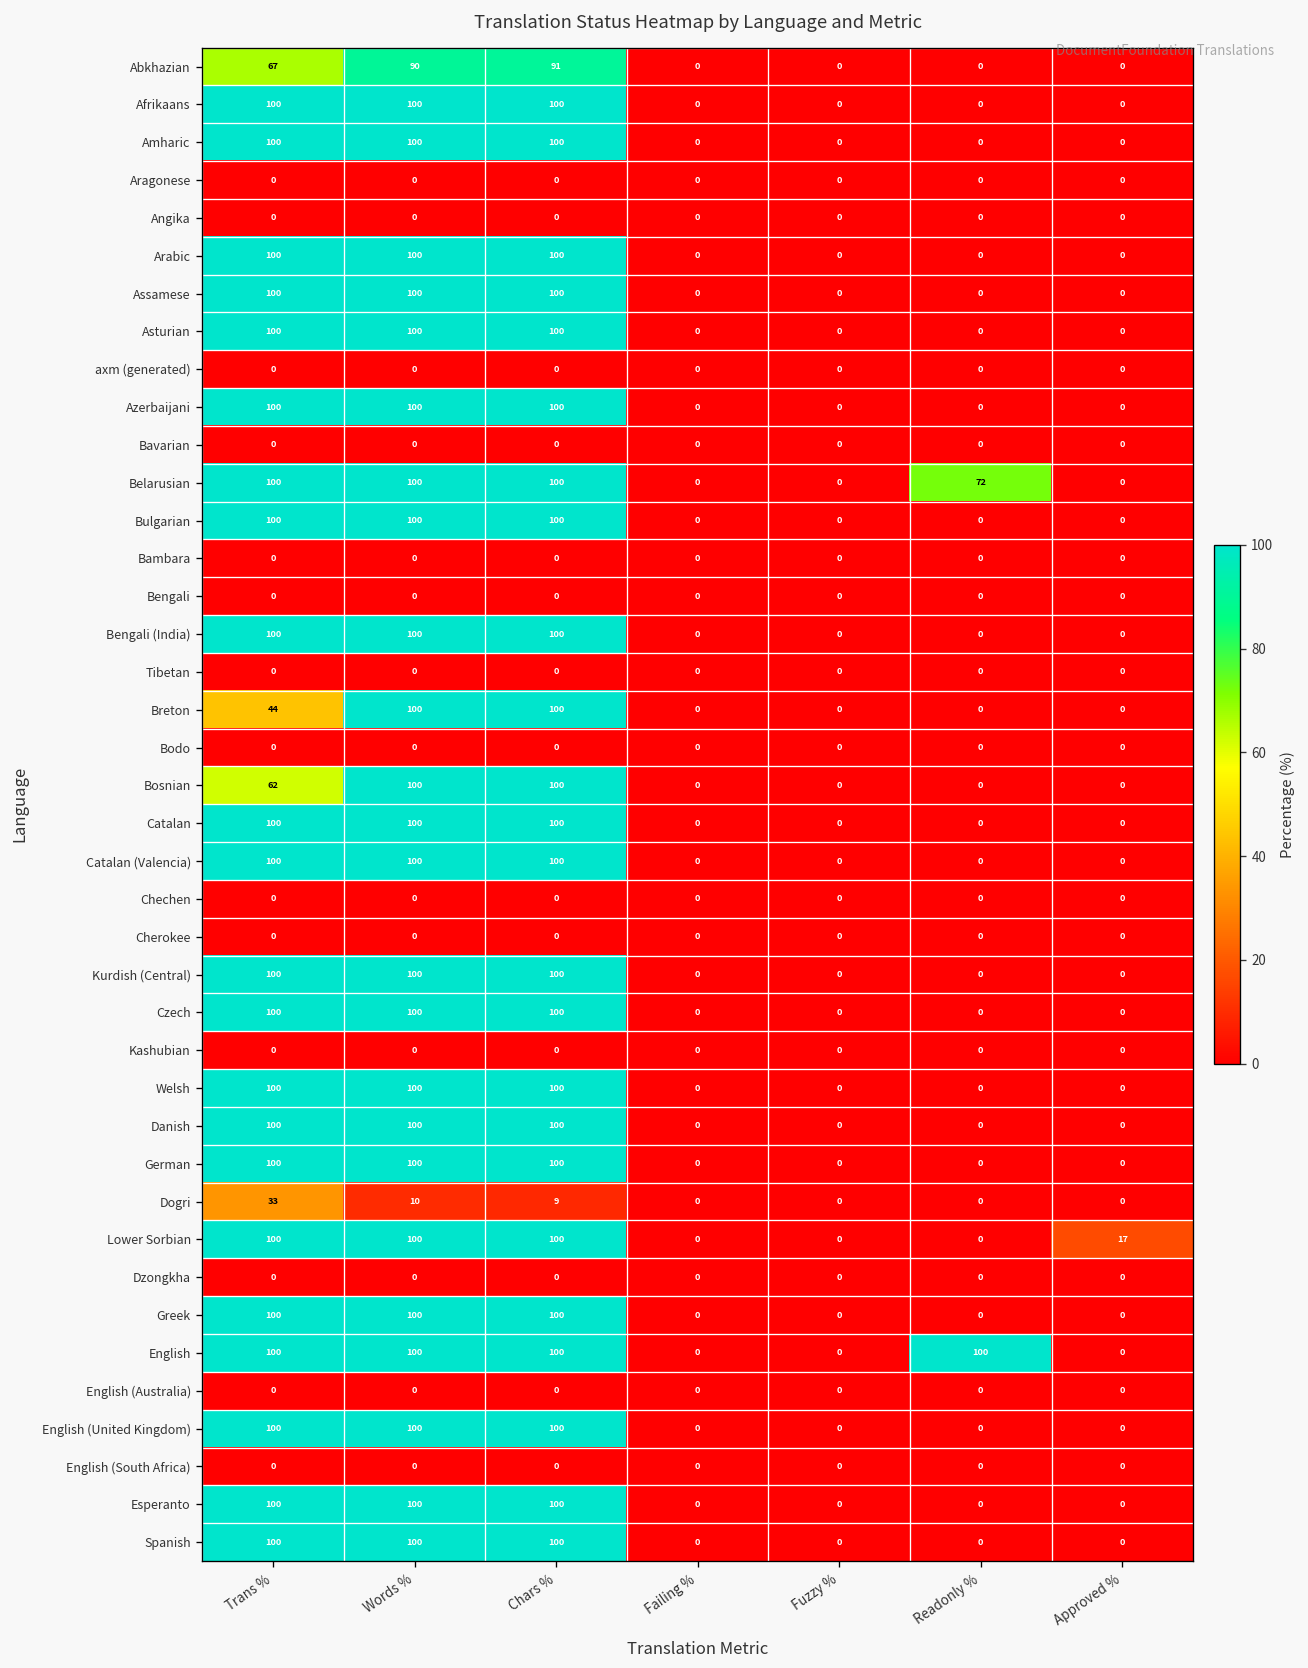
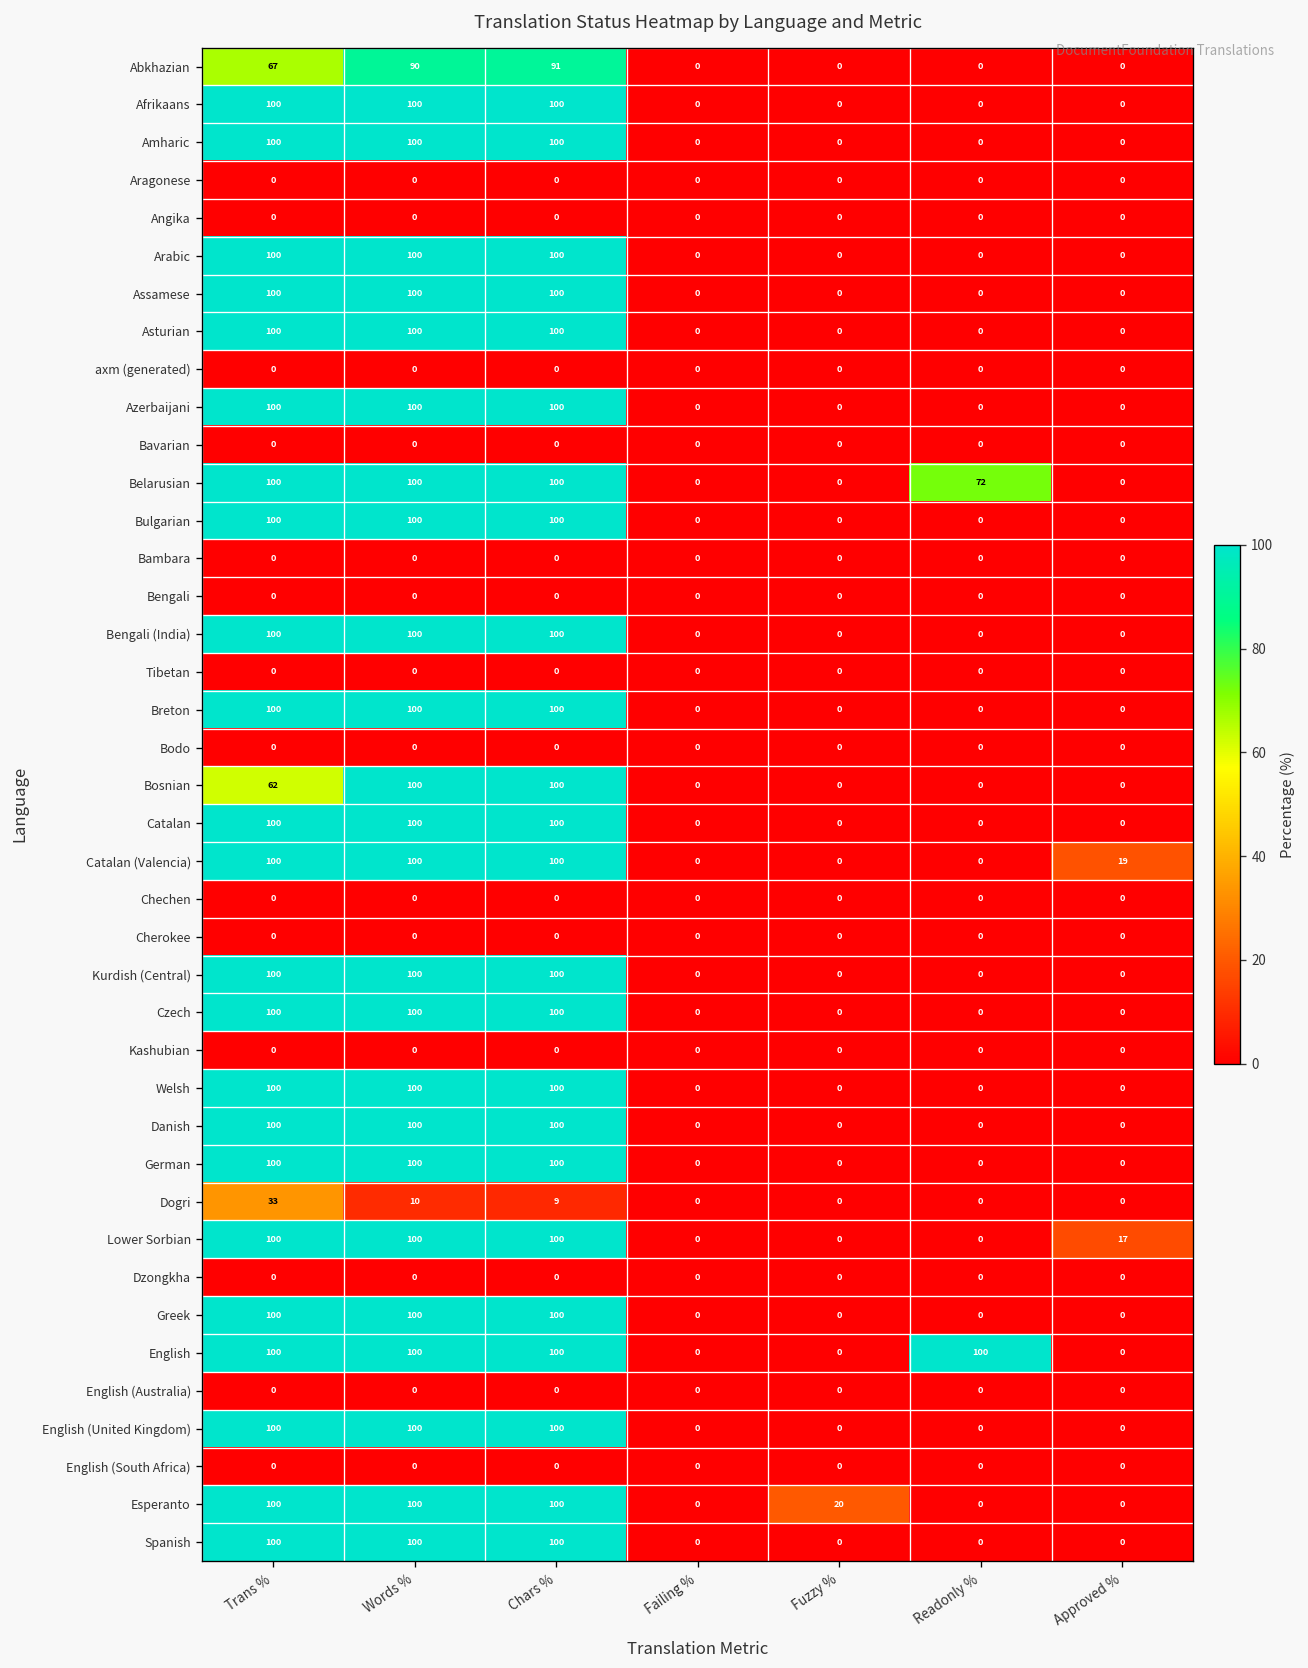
Breton, Trans %: 44 -> 100
Catalan (Valencia), Approved %: 0 -> 19
Esperanto, Fuzzy %: 0 -> 20
